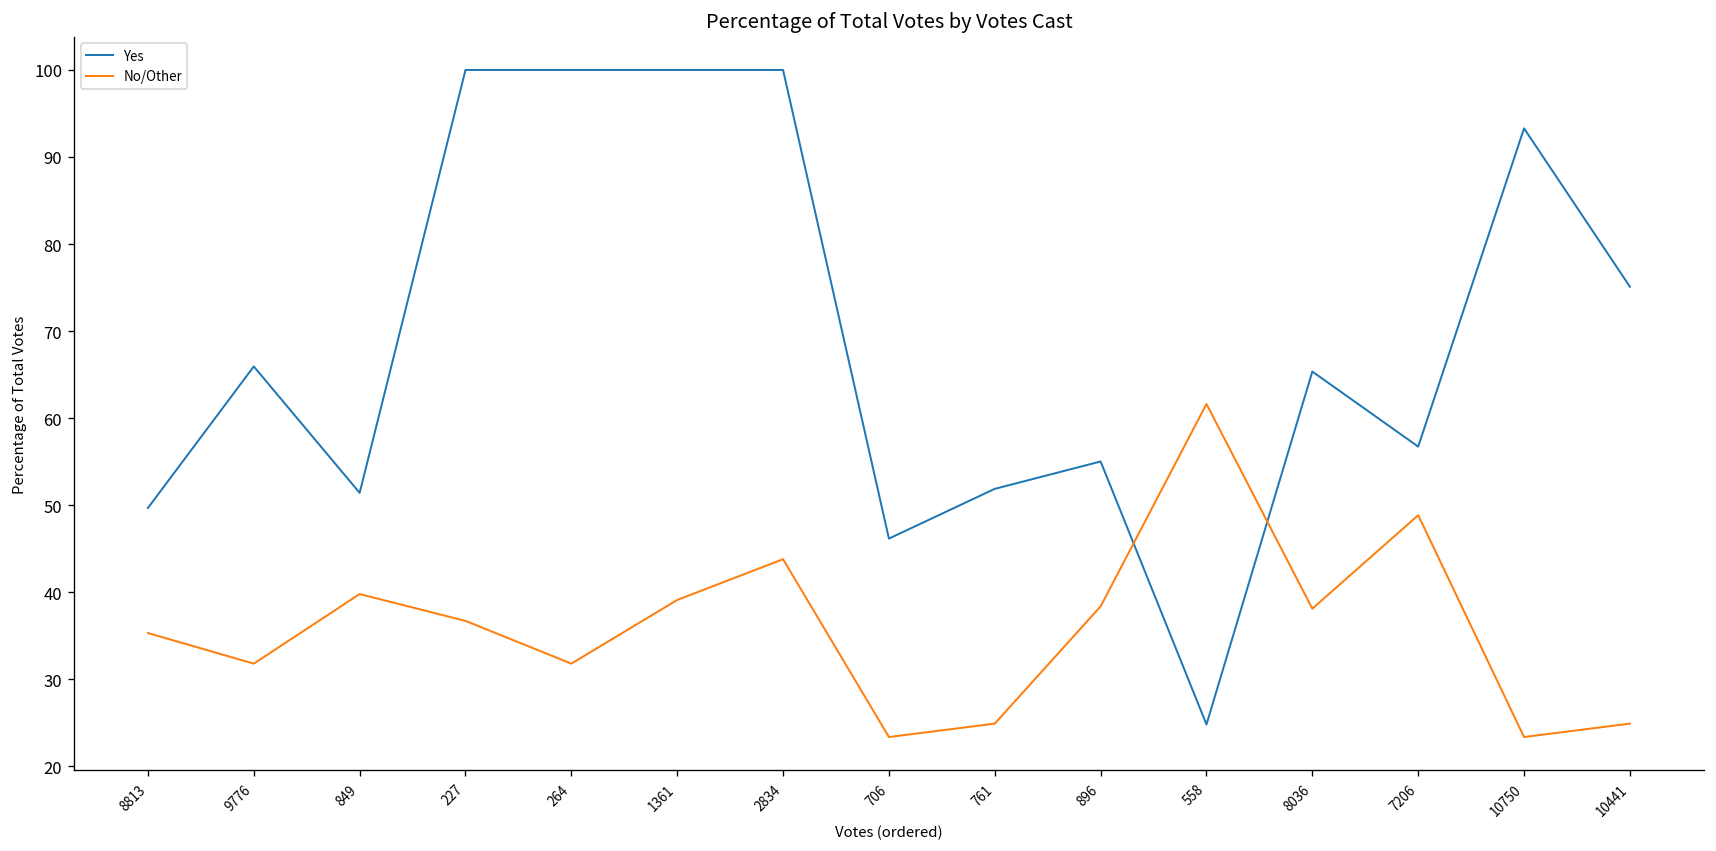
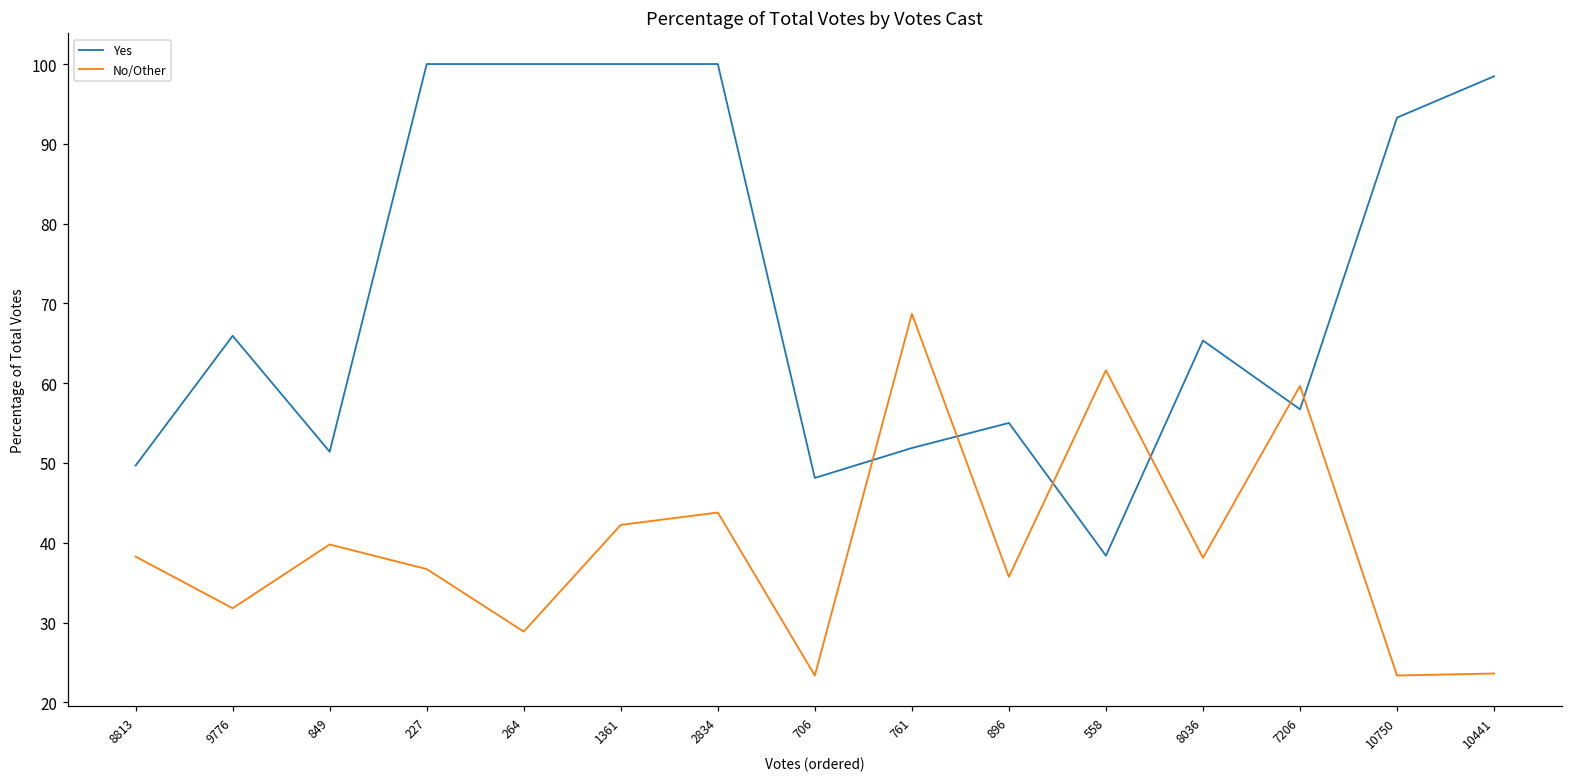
No/Other, 8813: 35 -> 38
No/Other, 264: 32 -> 29
No/Other, 1361: 39 -> 42
Yes, 706: 46 -> 48
No/Other, 761: 25 -> 69
No/Other, 896: 38 -> 36
Yes, 558: 25 -> 38
No/Other, 7206: 49 -> 60
Yes, 10441: 75 -> 98
No/Other, 10441: 25 -> 24
